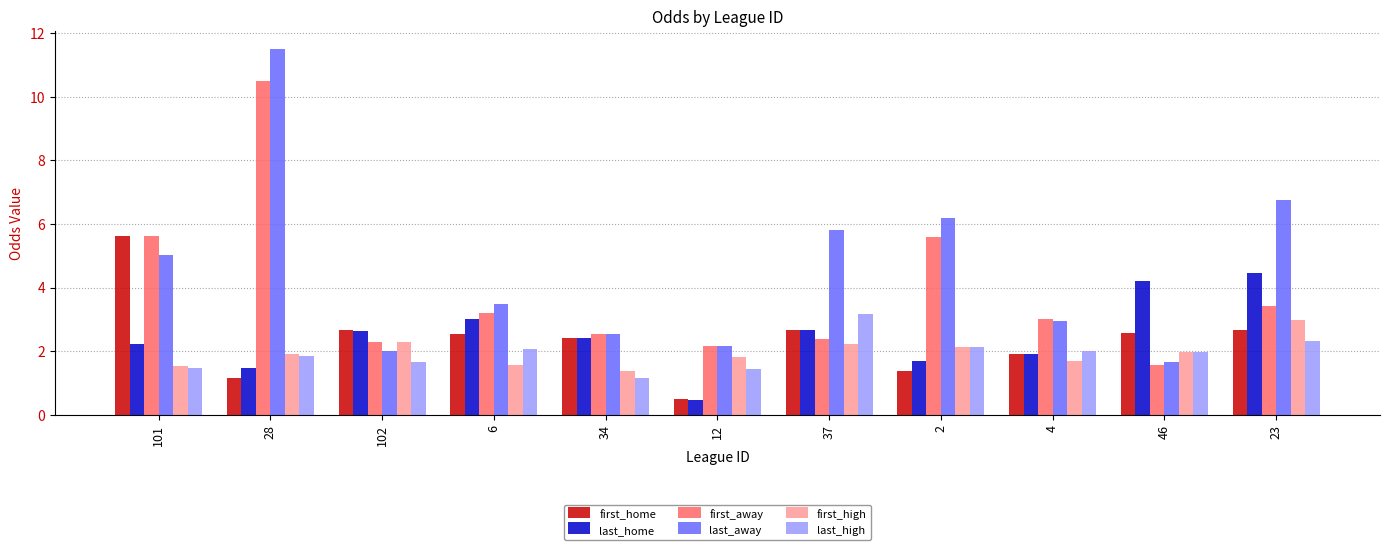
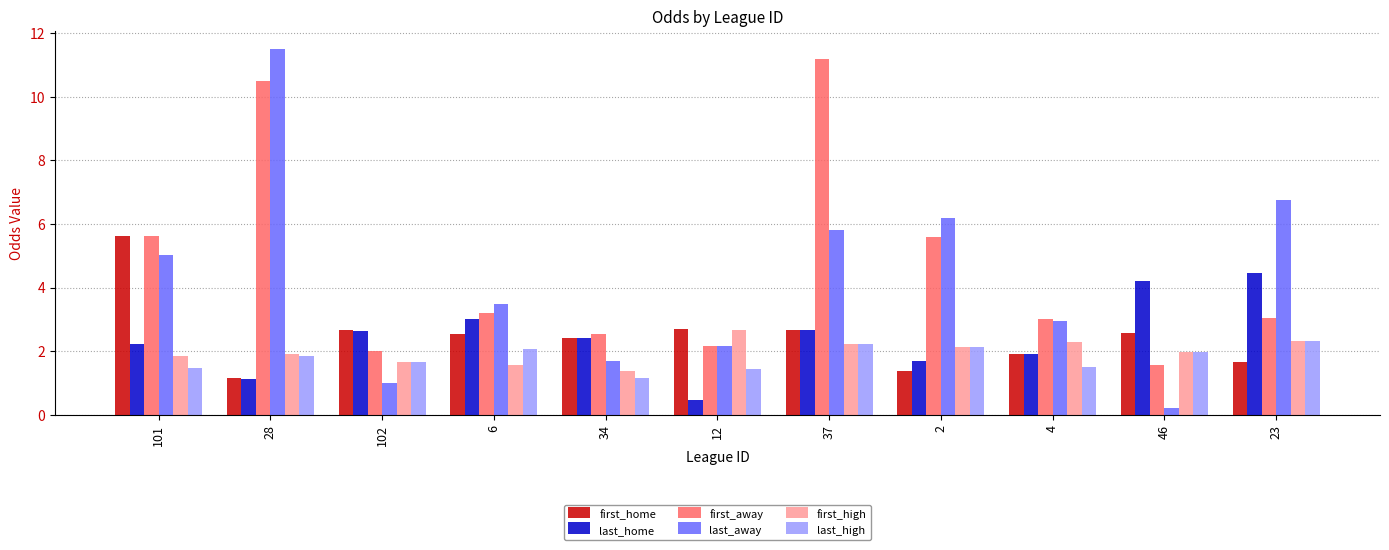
first_high, 101: 1.5 -> 1.9
last_home, 28: 1.5 -> 1.1
first_away, 102: 2.3 -> 2.0
last_away, 102: 2 -> 1
first_high, 102: 2.3 -> 1.7
last_away, 34: 2.5 -> 1.7
first_home, 12: 0.5 -> 2.7
first_high, 12: 1.8 -> 2.7
first_away, 37: 2.4 -> 11.2
last_high, 37: 3.2 -> 2.2
first_high, 4: 1.7 -> 2.3
last_high, 4: 2.0 -> 1.5
last_away, 46: 1.7 -> 0.2
first_home, 23: 2.7 -> 1.7
first_away, 23: 3.4 -> 3.1
first_high, 23: 3.0 -> 2.3
